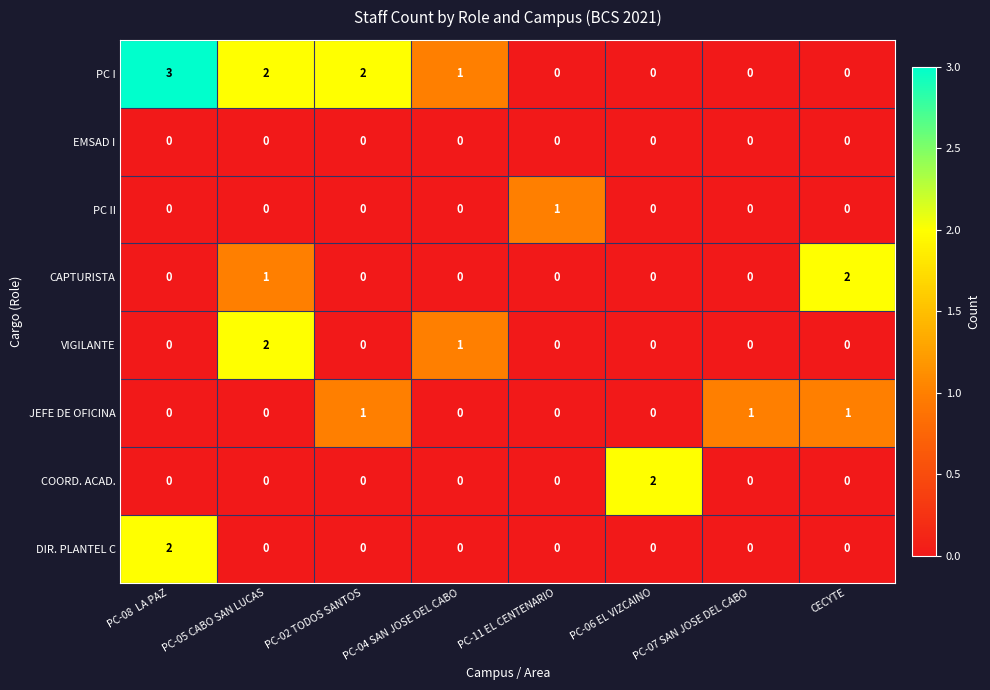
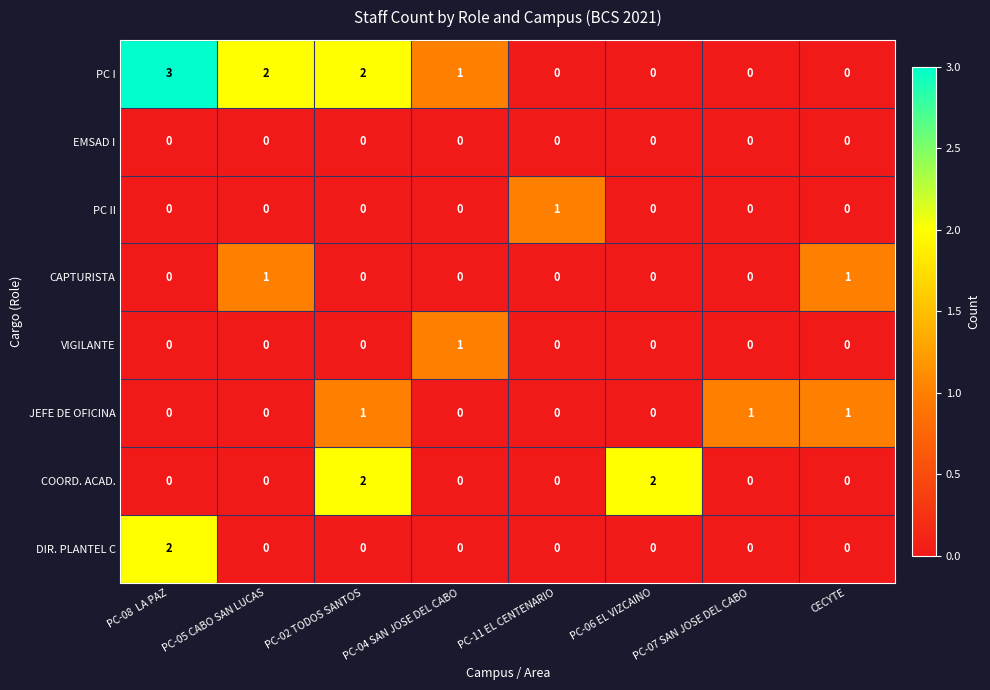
CAPTURISTA, CECYTE: 2 -> 1
VIGILANTE, PC-05 CABO SAN LUCAS: 2 -> 0
COORD. ACAD., PC-02 TODOS SANTOS: 0 -> 2
